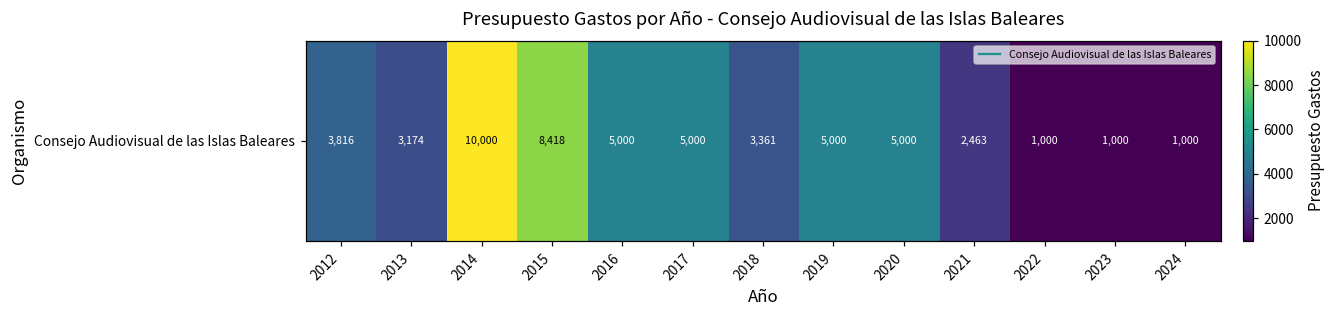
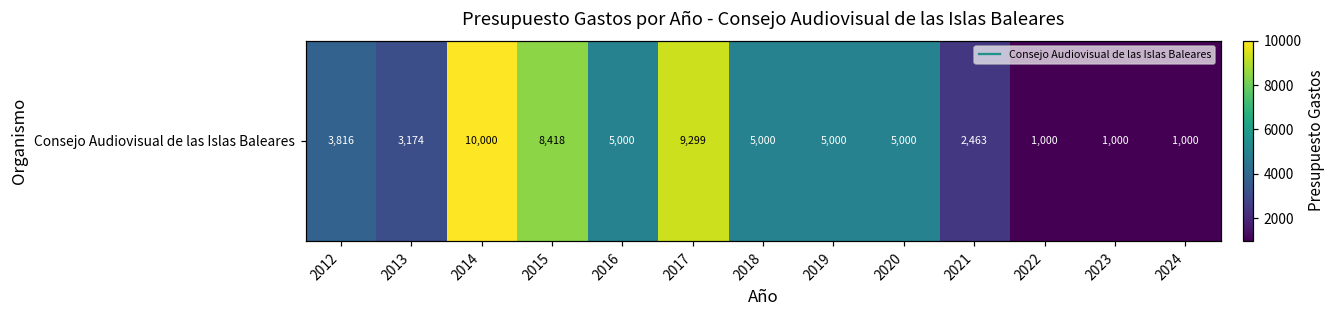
Consejo Audiovisual de las Islas Baleares, 2017: 5,000 -> 9,299
Consejo Audiovisual de las Islas Baleares, 2018: 3,361 -> 5,000
